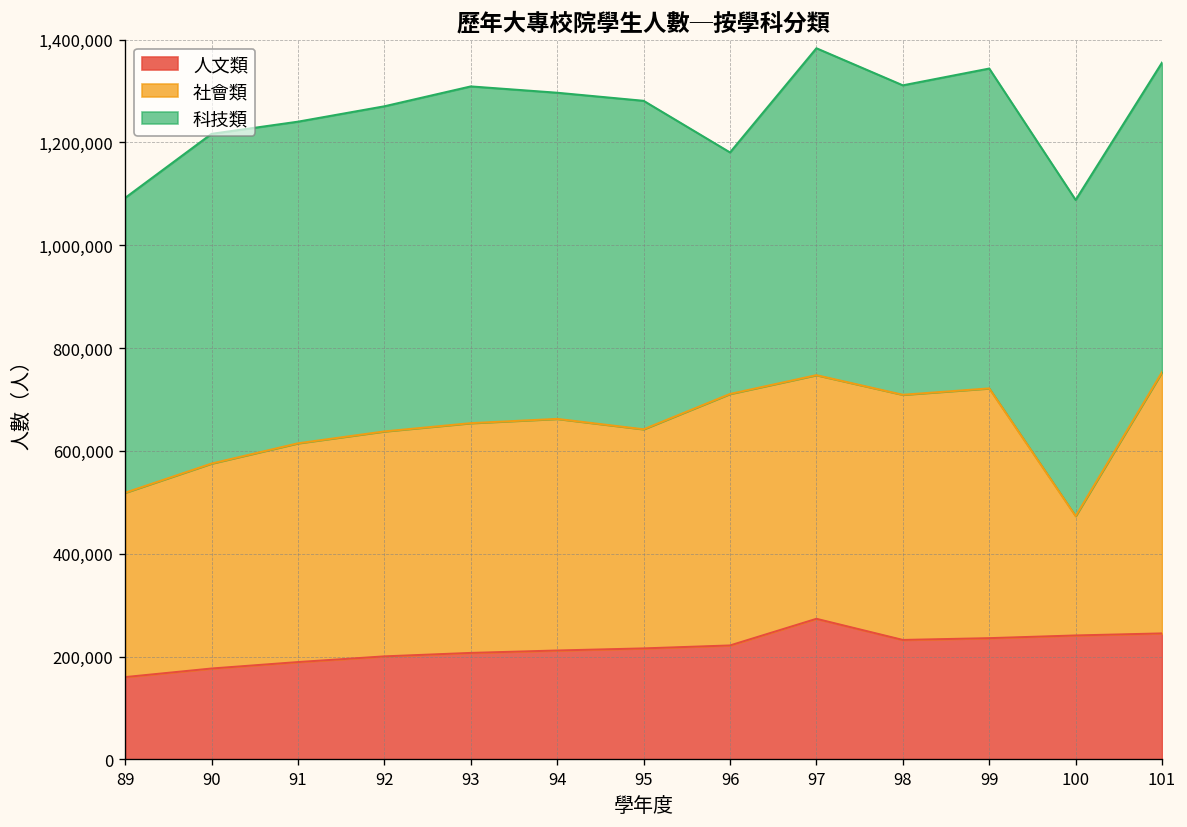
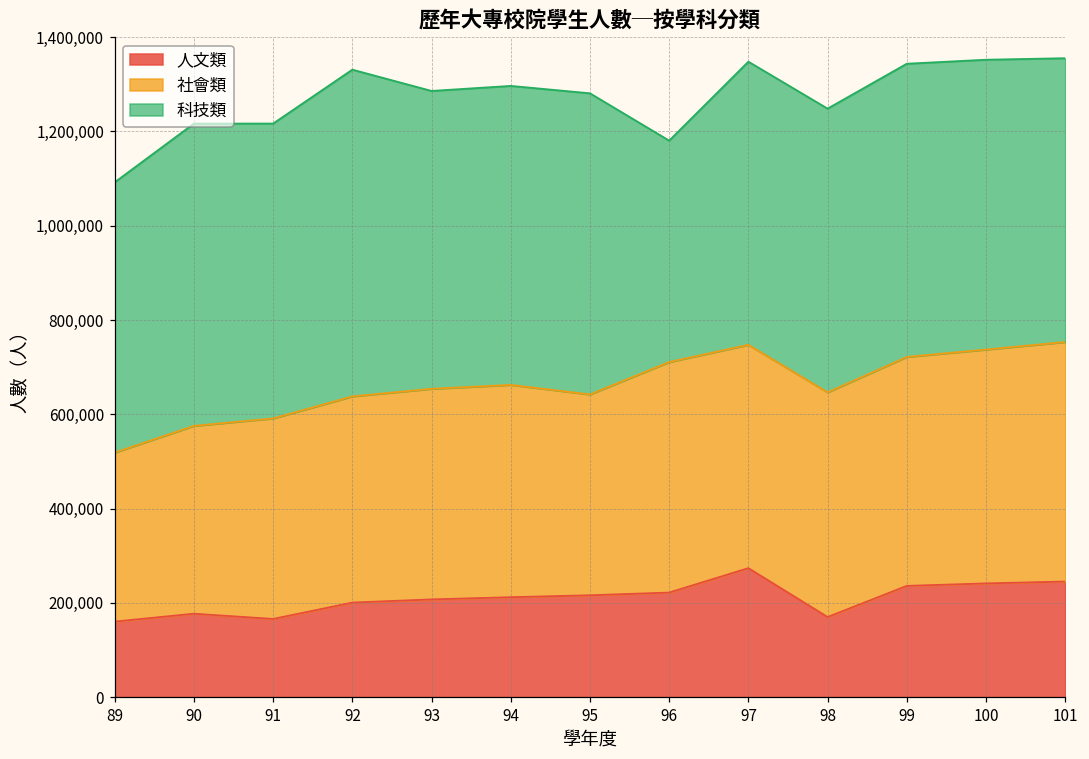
人文類, 91: 190,000 -> 170,000
科技類, 92: 630,000 -> 690,000
科技類, 93: 650,000 -> 630,000
科技類, 97: 640,000 -> 600,000
人文類, 98: 230,000 -> 170,000
社會類, 100: 230,000 -> 500,000
